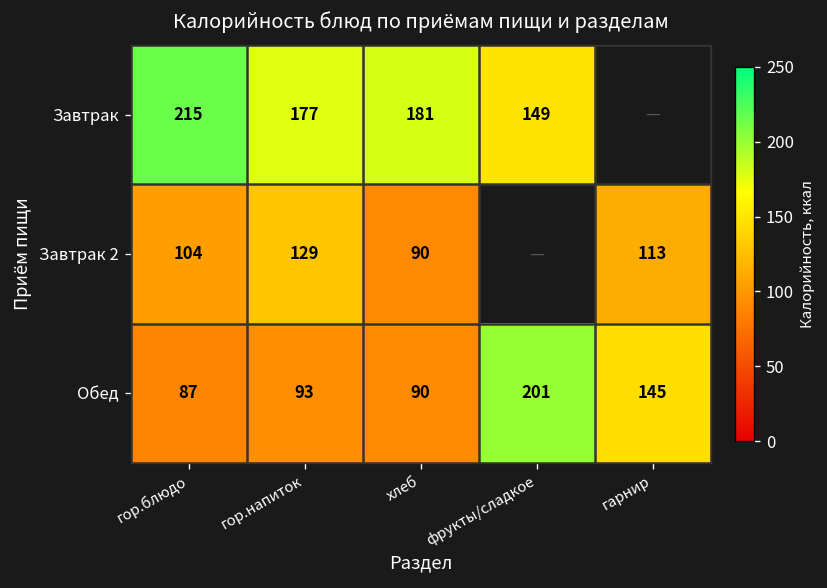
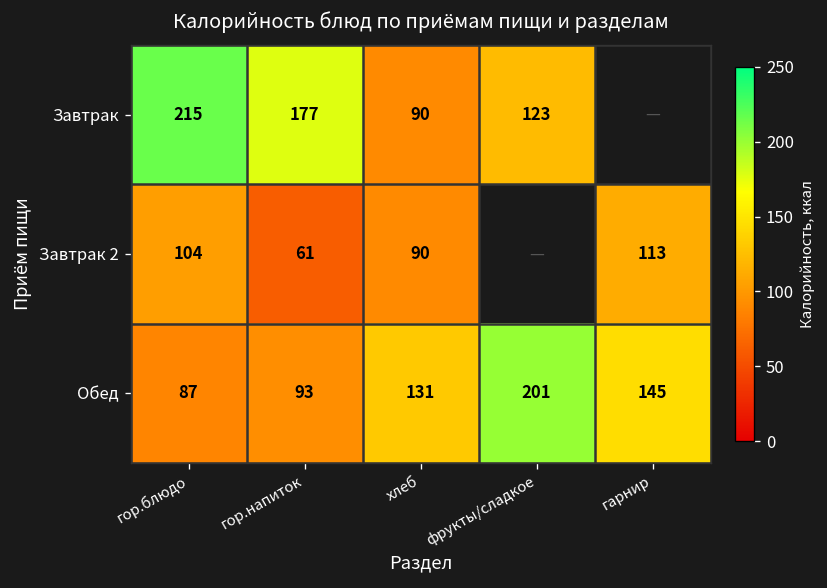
Завтрак, хлеб: 181 -> 90
Завтрак, фрукты/сладкое: 149 -> 123
Завтрак 2, гор.напиток: 129 -> 61
Обед, хлеб: 90 -> 131
